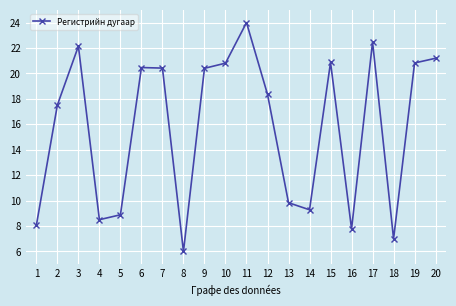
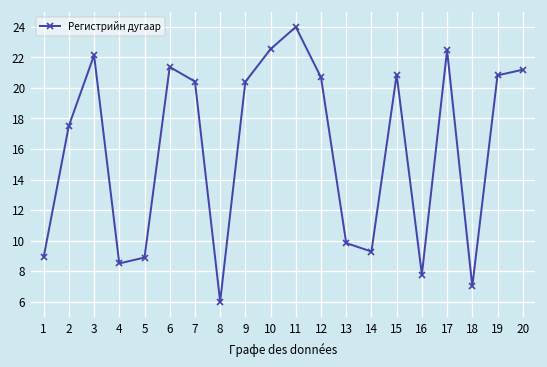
1: 8.1 -> 8.9
6: 20.5 -> 21.4
10: 20.8 -> 22.5
12: 18.4 -> 20.7
